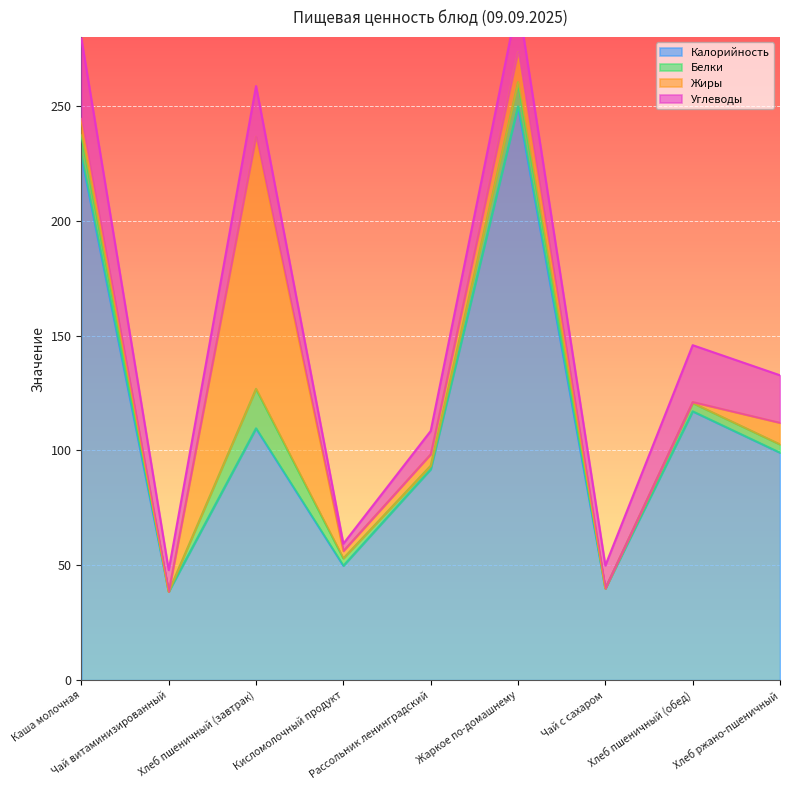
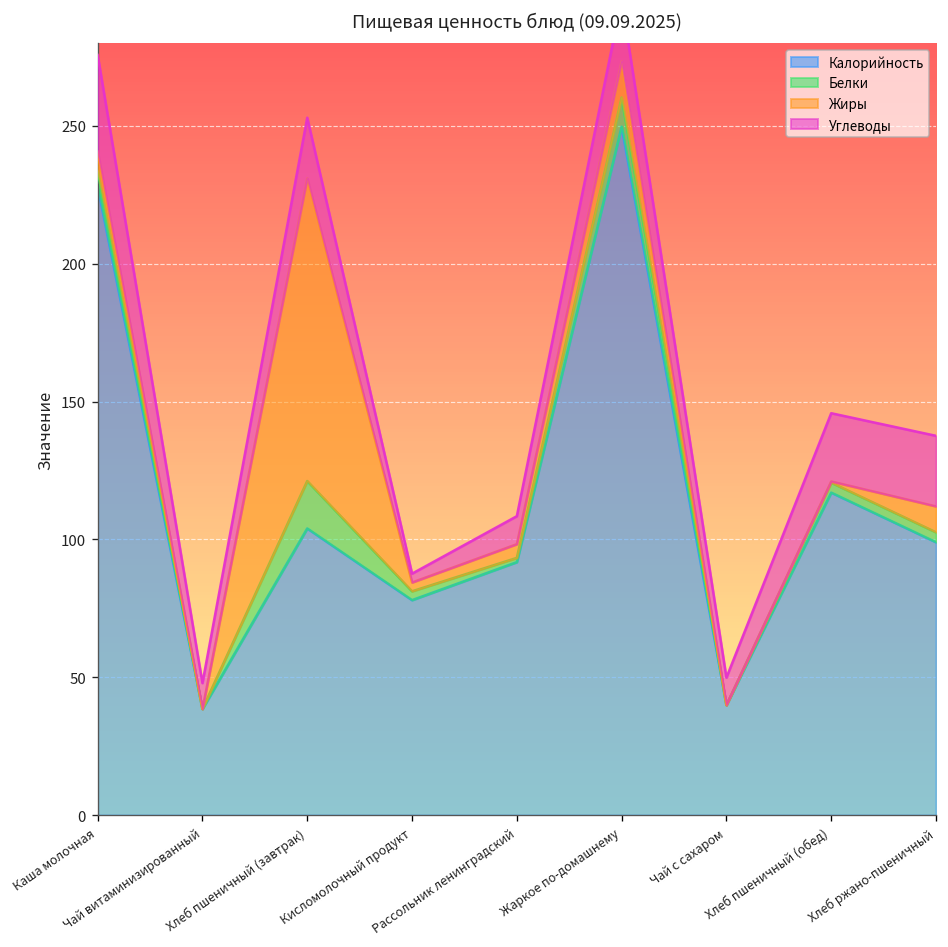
Белки, Каша молочная: 9 -> 6
Калорийность, Хлеб пшеничный (завтрак): 110 -> 104
Калорийность, Кисломолочный продукт: 50 -> 78
Углеводы, Хлеб ржано-пшеничный: 21 -> 26
